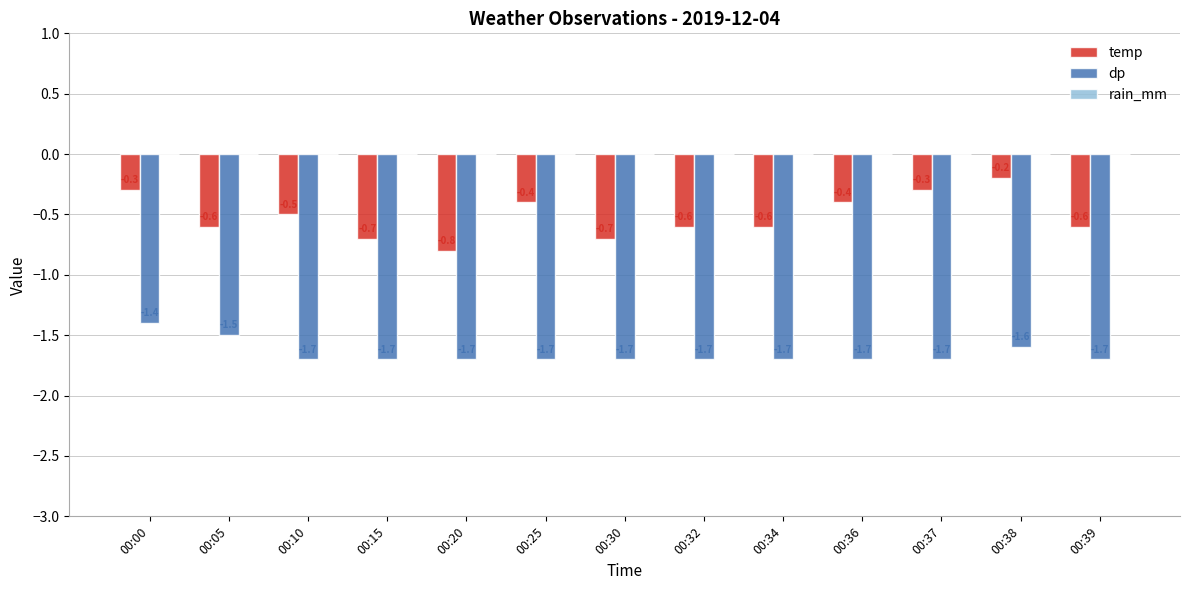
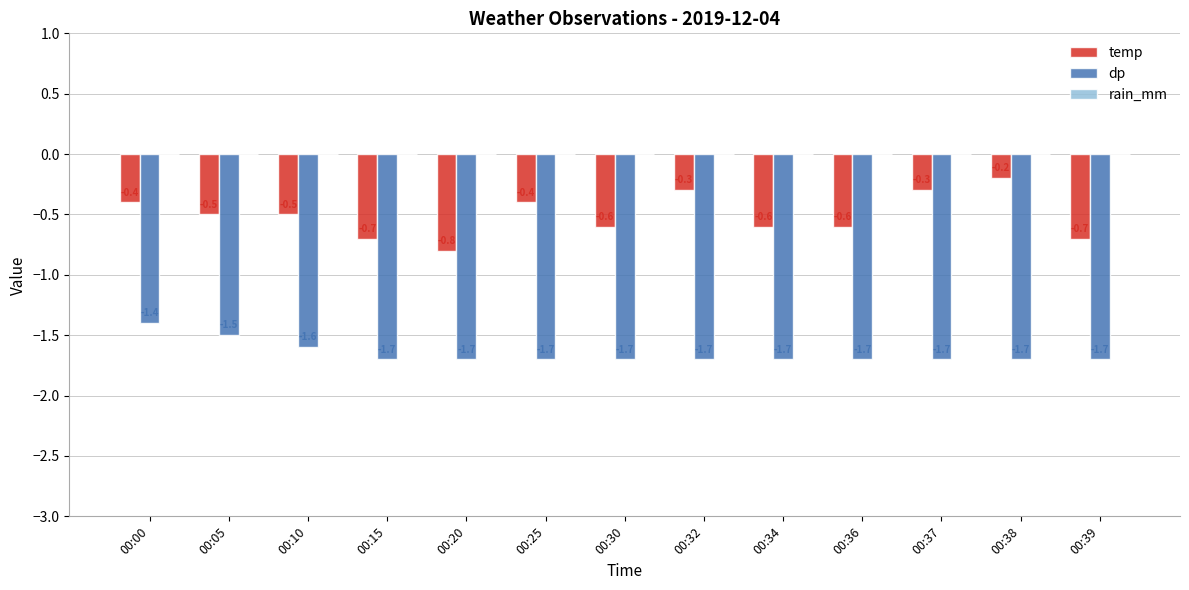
temp, 00:00: -0.3 -> -0.4
temp, 00:05: -0.6 -> -0.5
dp, 00:10: -1.7 -> -1.6
temp, 00:30: -0.7 -> -0.6
temp, 00:32: -0.6 -> -0.3
temp, 00:36: -0.4 -> -0.6
dp, 00:38: -1.6 -> -1.7
temp, 00:39: -0.6 -> -0.7
